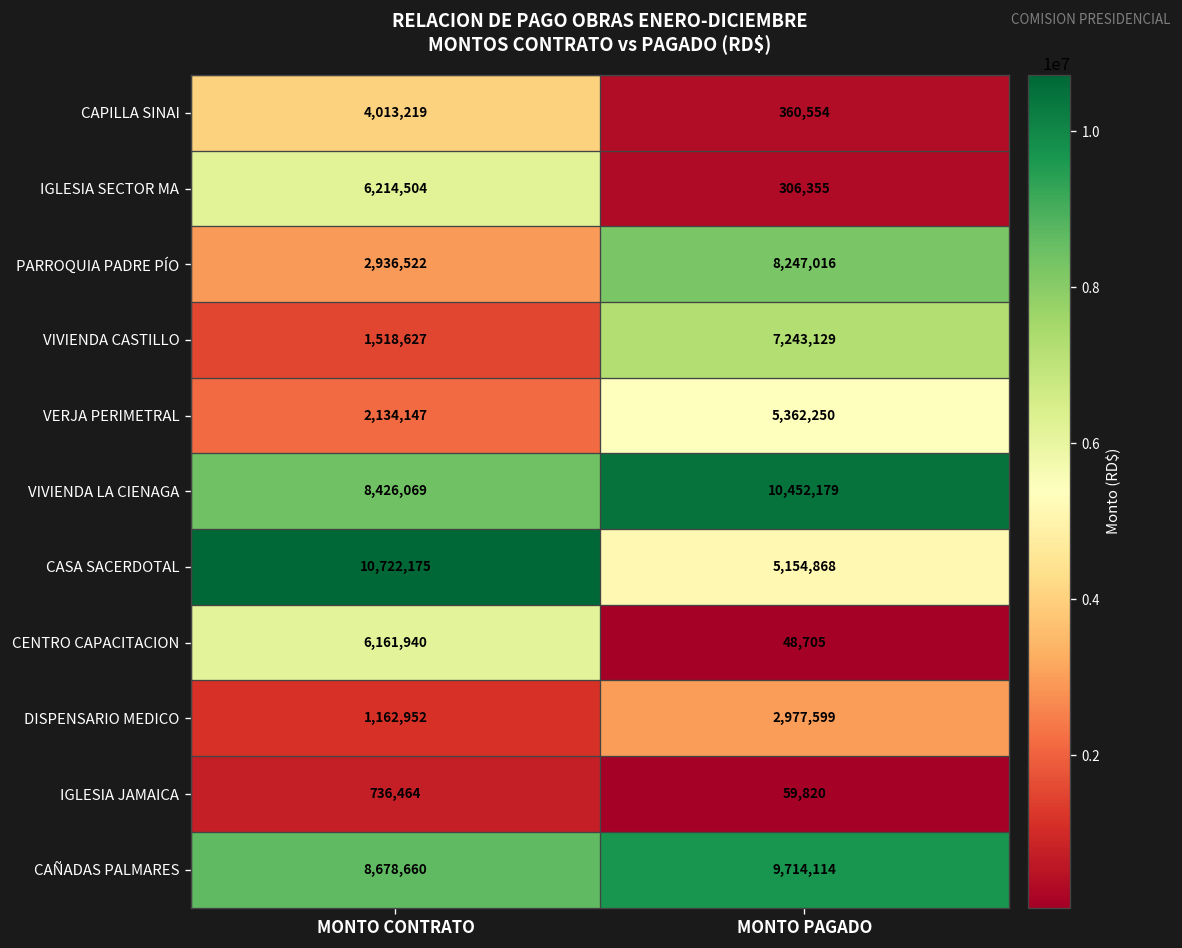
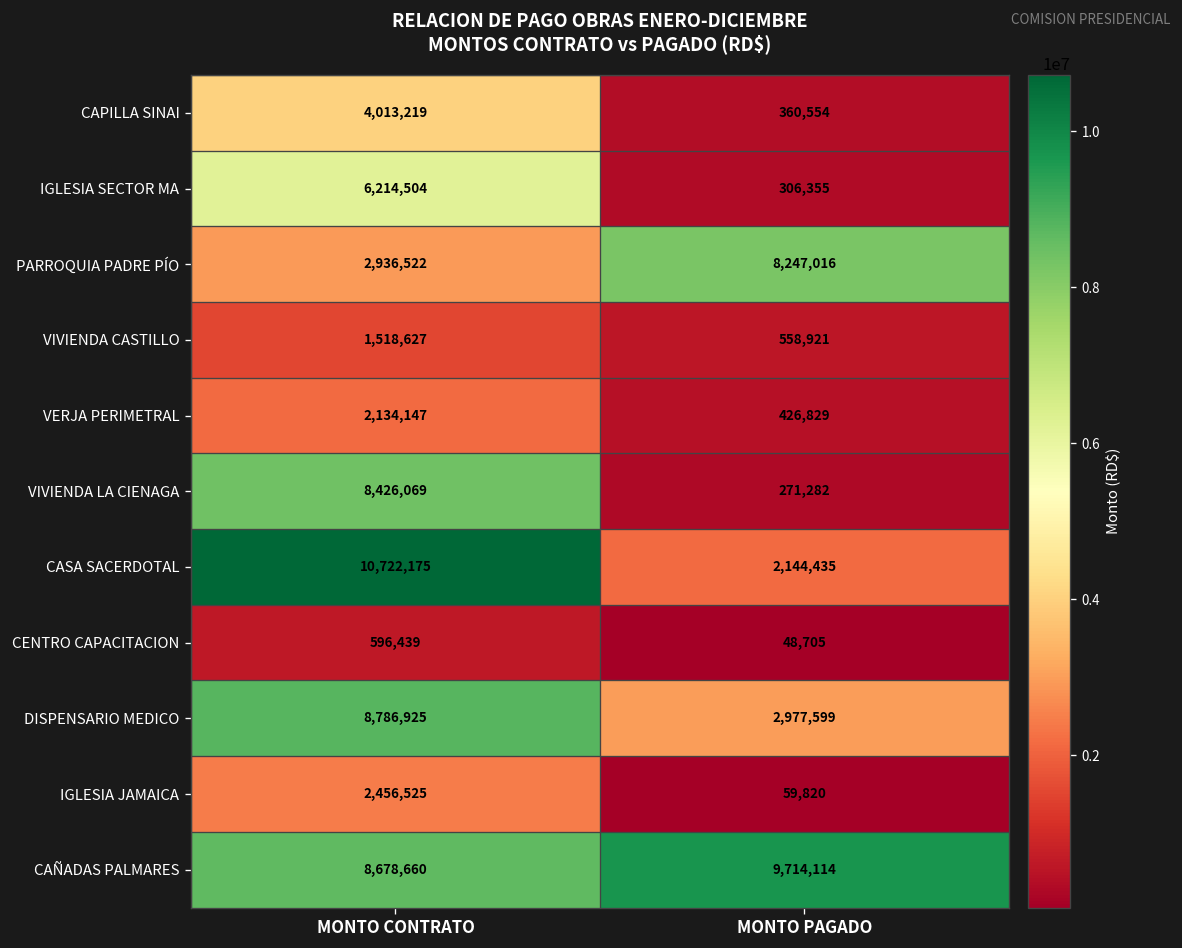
VIVIENDA CASTILLO, MONTO PAGADO: 7,243,129 -> 558,921
VERJA PERIMETRAL, MONTO PAGADO: 5,362,250 -> 426,829
VIVIENDA LA CIENAGA, MONTO PAGADO: 10,452,179 -> 271,282
CASA SACERDOTAL, MONTO PAGADO: 5,154,868 -> 2,144,435
CENTRO CAPACITACION, MONTO CONTRATO: 6,161,940 -> 596,439
DISPENSARIO MEDICO, MONTO CONTRATO: 1,162,952 -> 8,786,925
IGLESIA JAMAICA, MONTO CONTRATO: 736,464 -> 2,456,525
